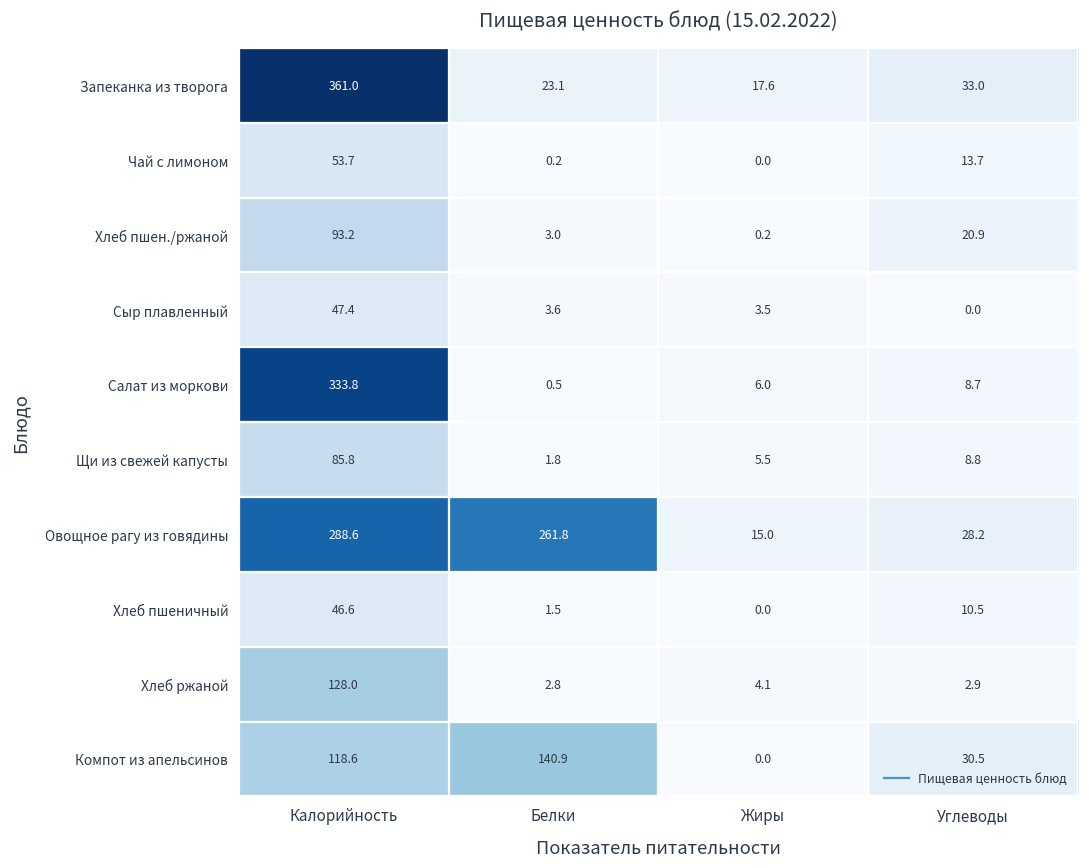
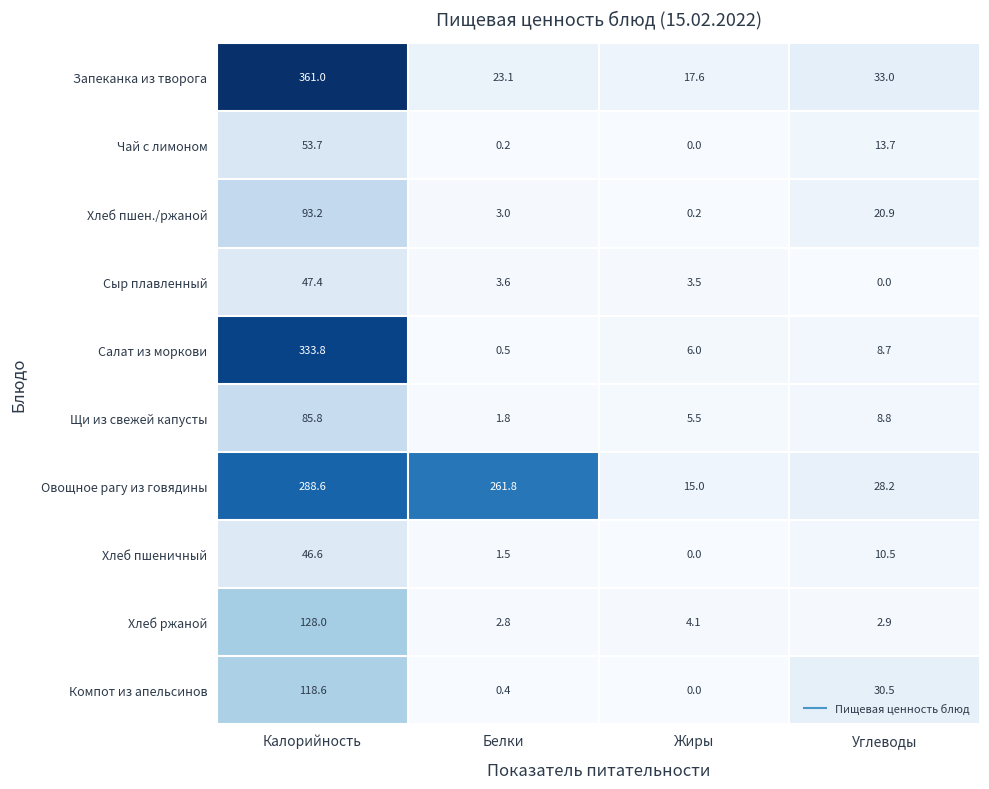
Компот из апельсинов, Белки: 140.9 -> 0.4
